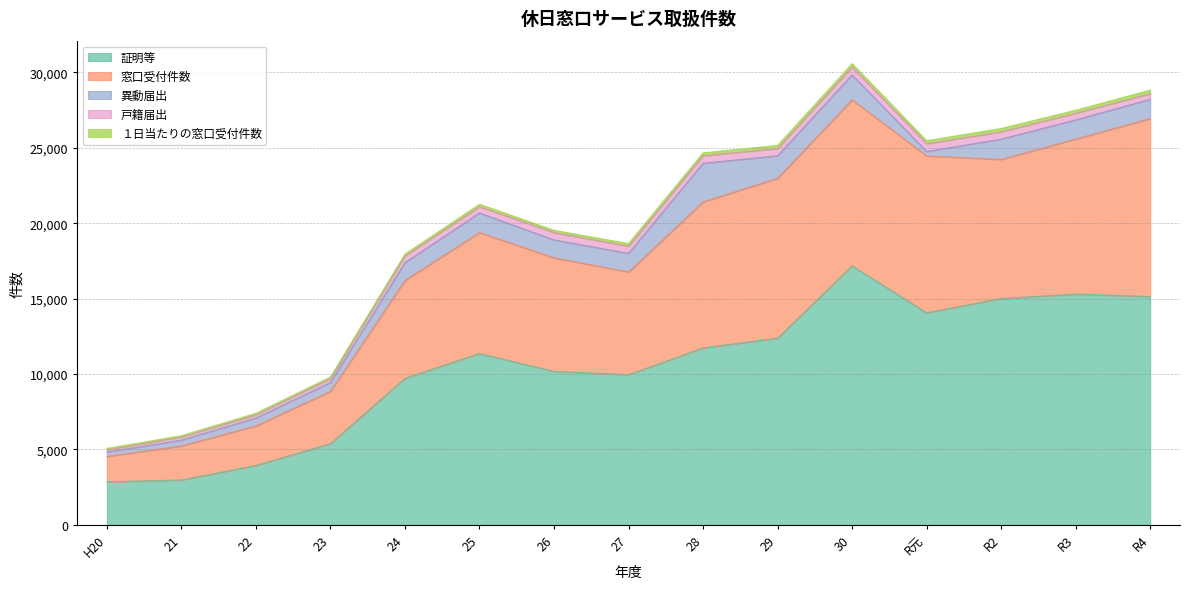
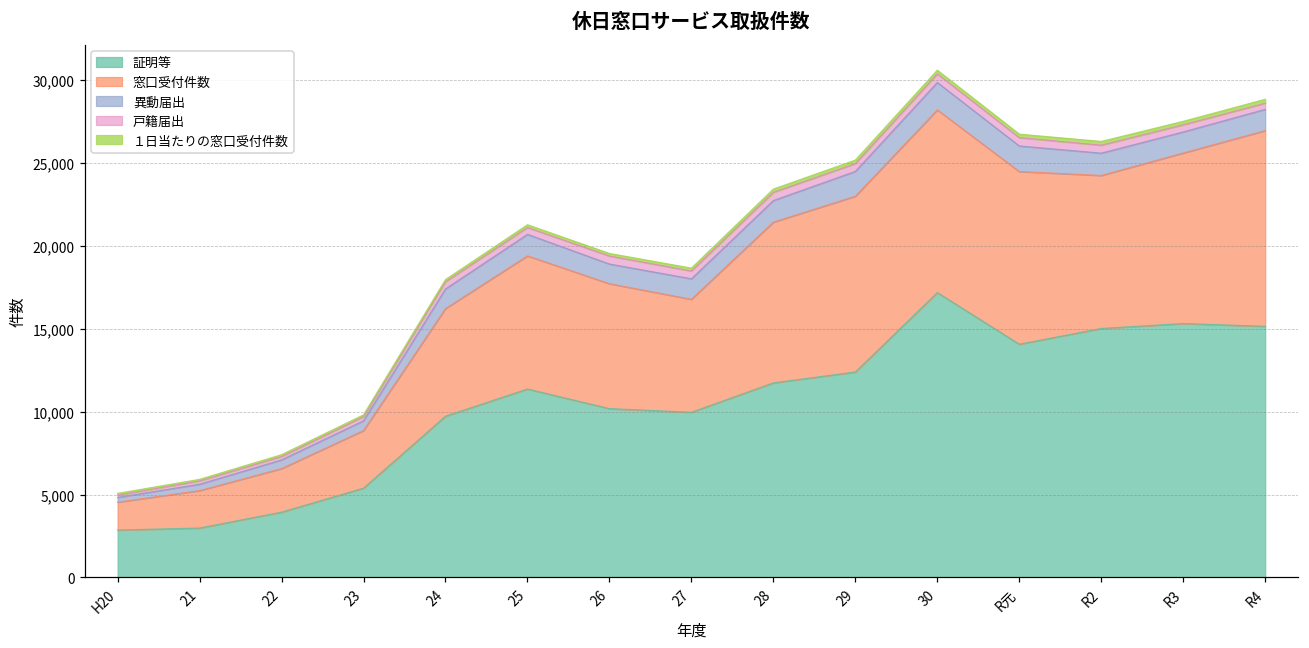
異動届出, 28: 2,600 -> 1,300
異動届出, R元: 300 -> 1,500
